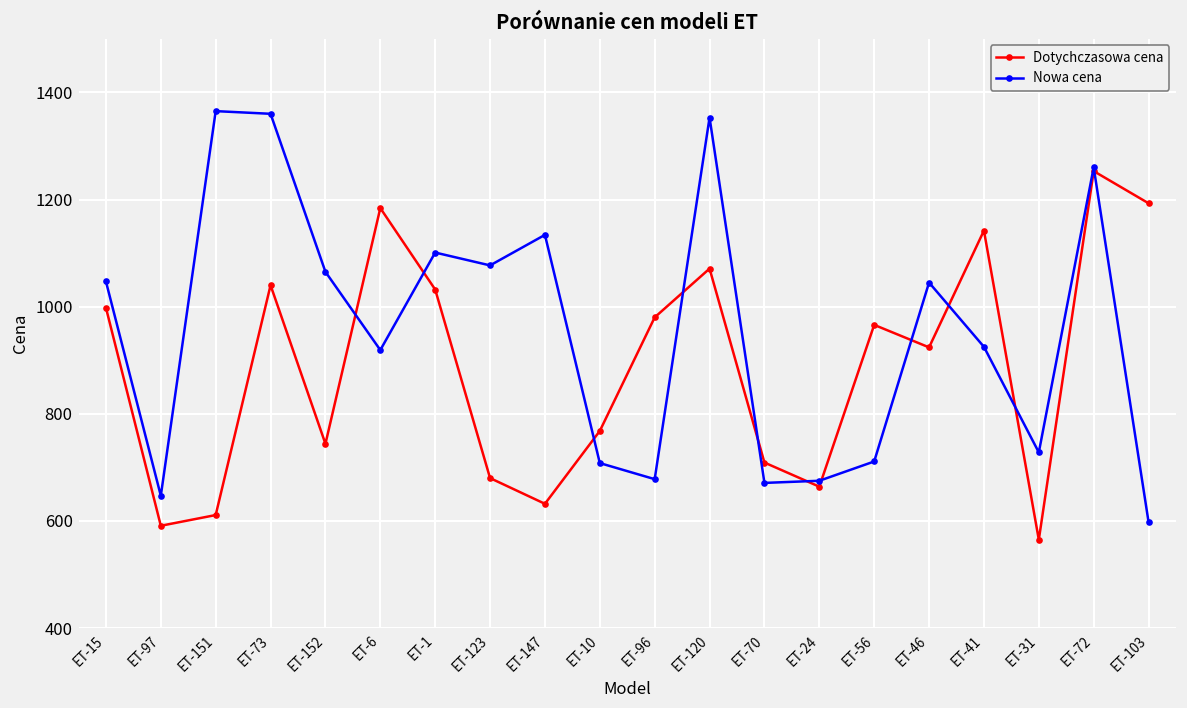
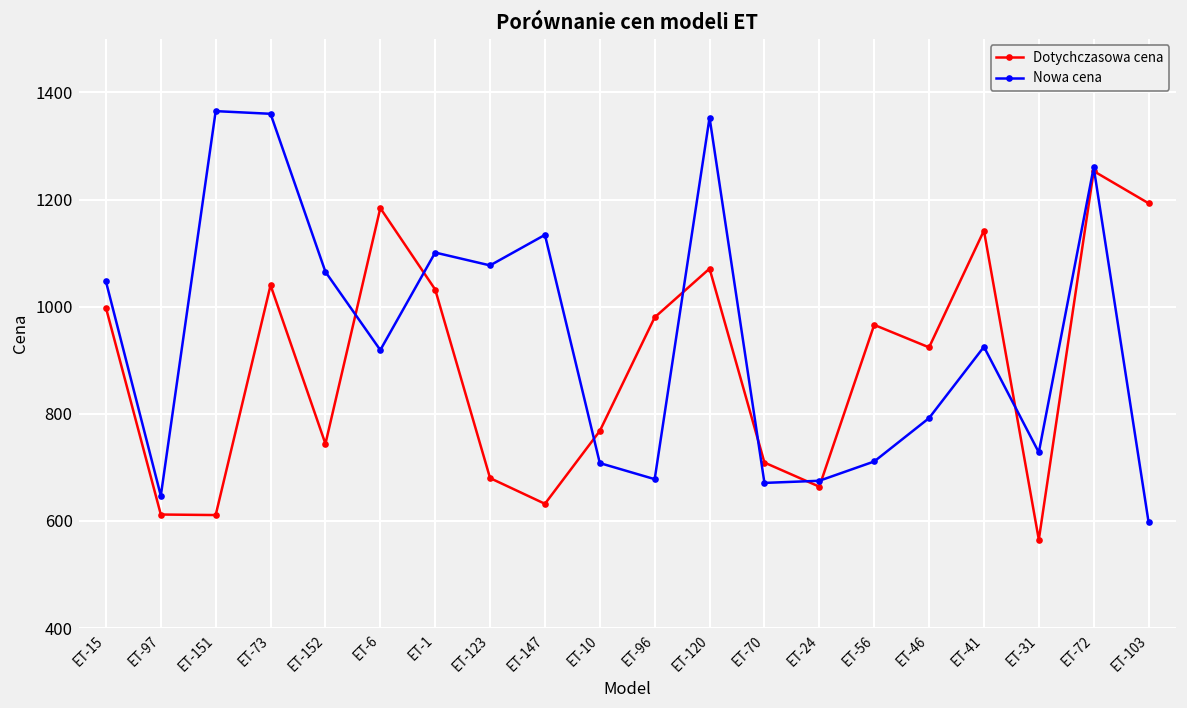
Dotychczasowa cena, ET-97: 590 -> 610
Nowa cena, ET-46: 1050 -> 790
